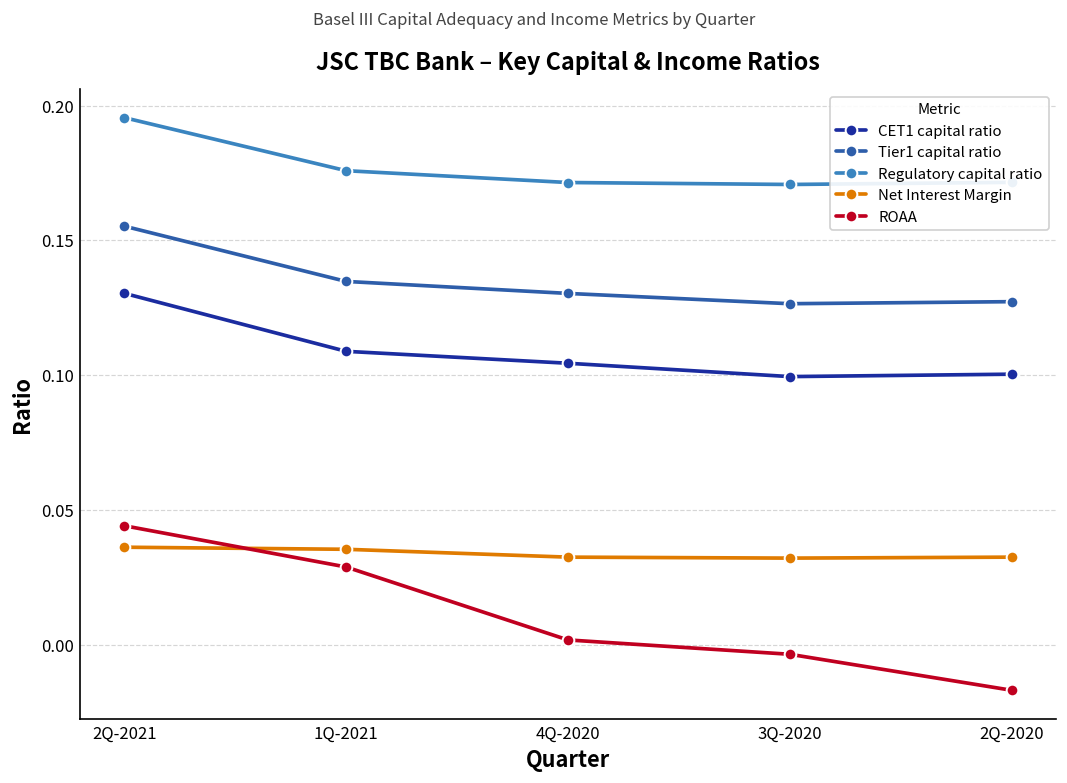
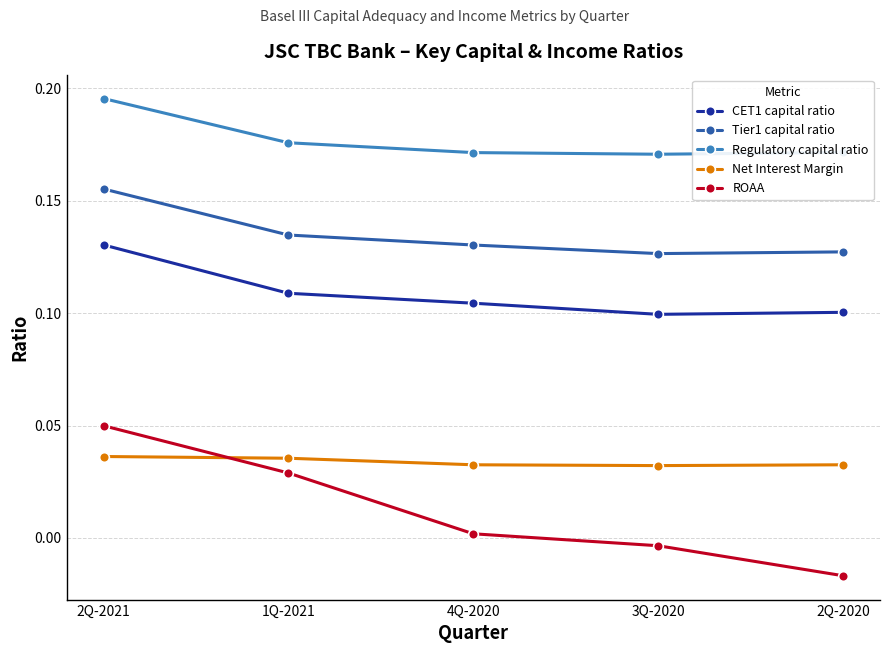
ROAA, 2Q-2021: 0.044 -> 0.050
